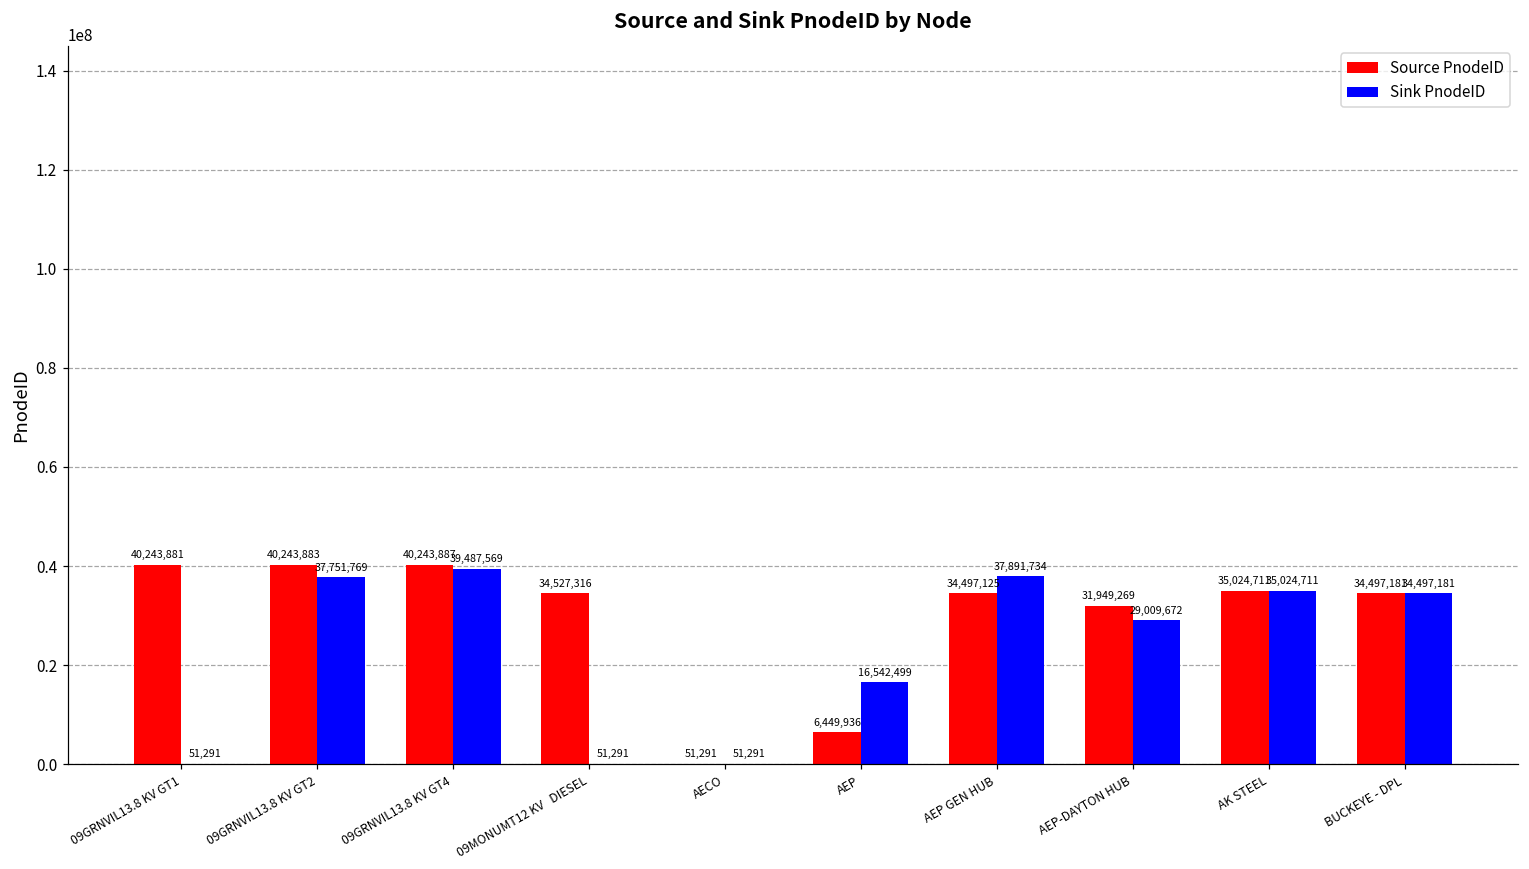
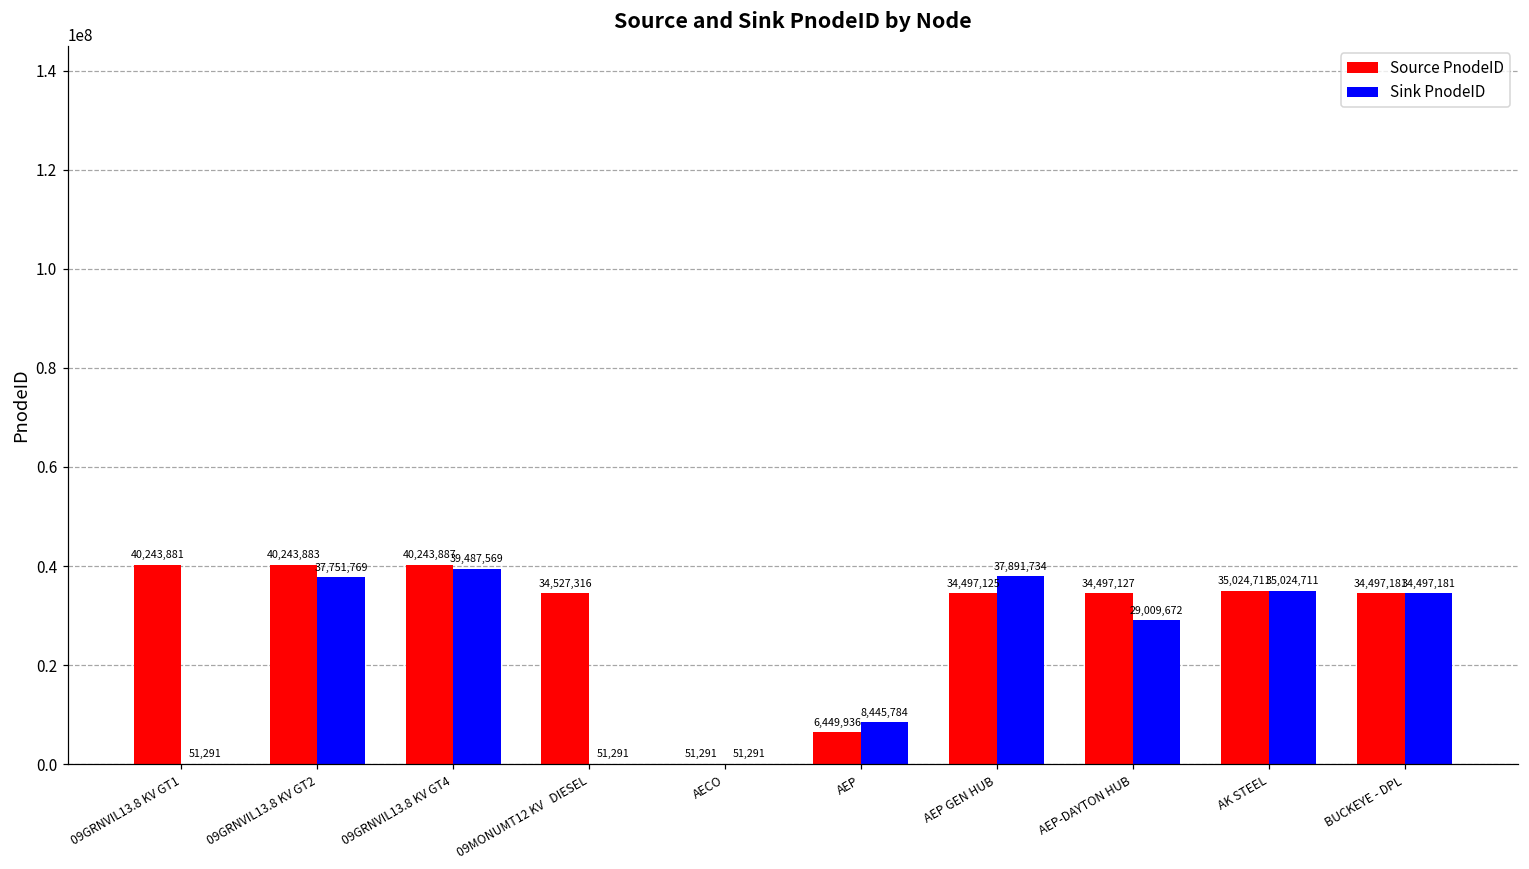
Sink PnodeID, AEP: 16,542,499 -> 8,445,784
Source PnodeID, AEP-DAYTON HUB: 31,949,269 -> 34,497,127
